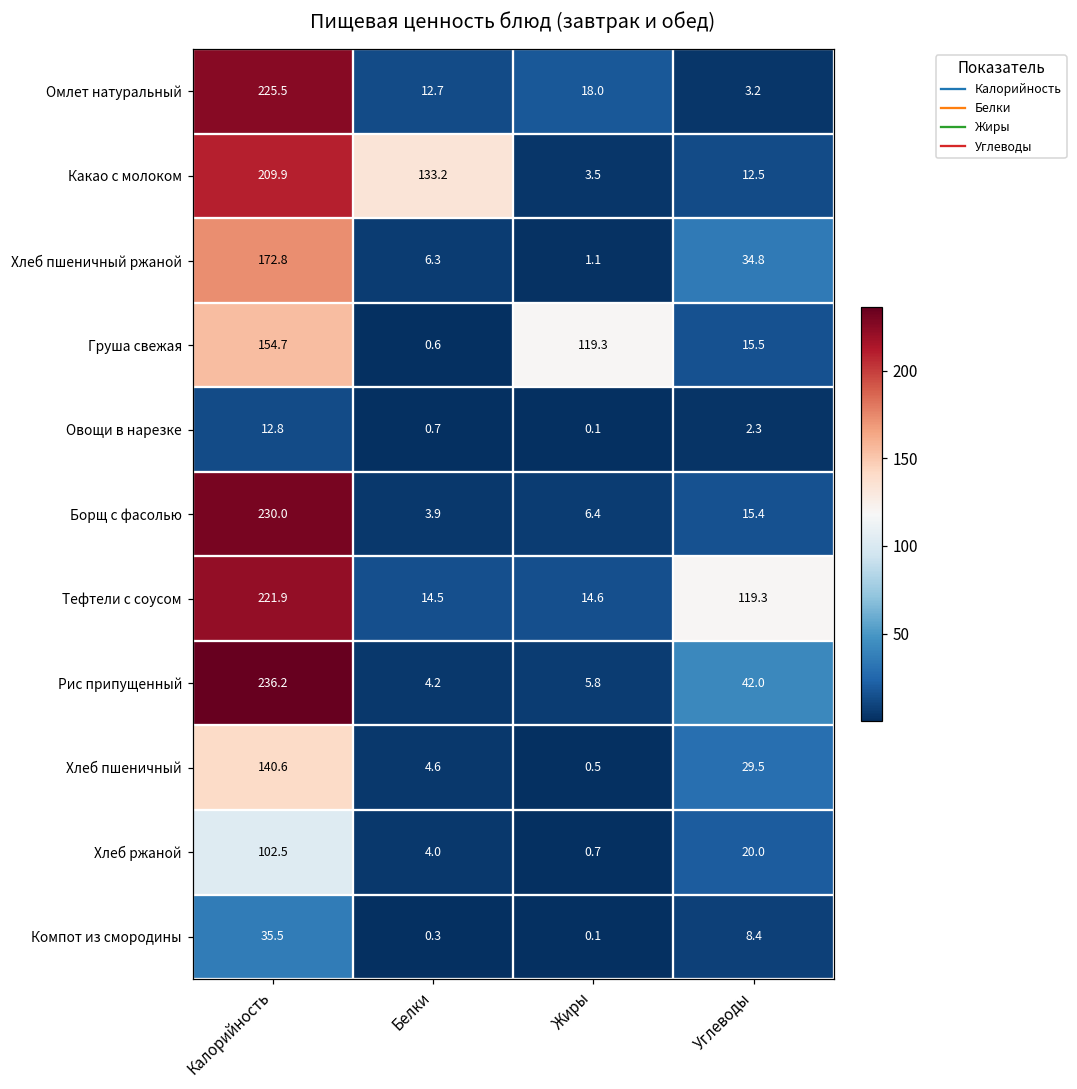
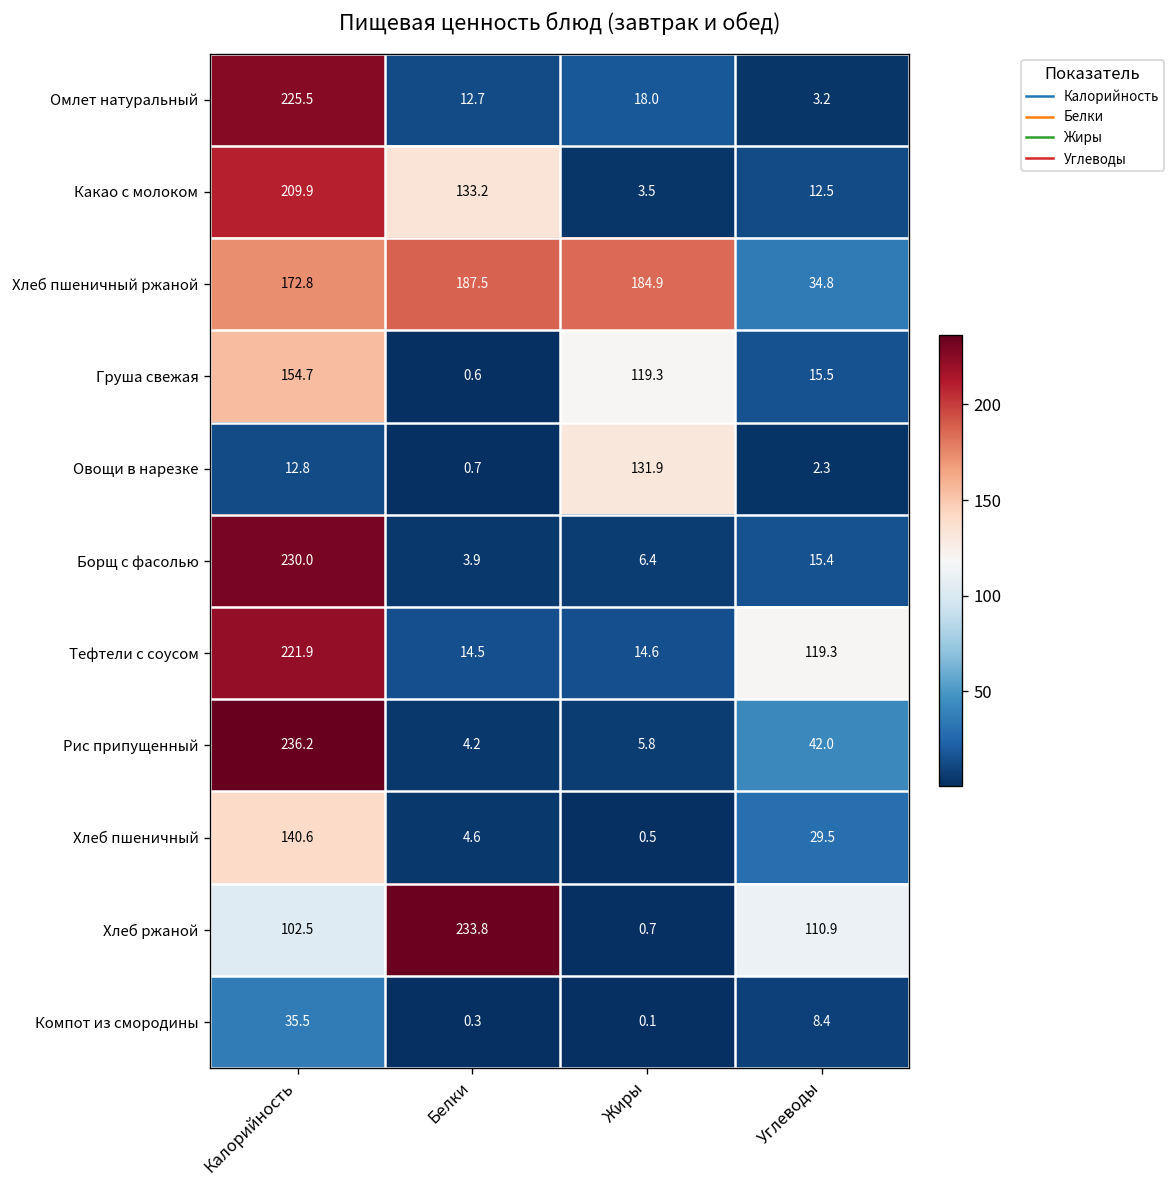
Хлеб пшеничный ржаной, Белки: 6.3 -> 187.5
Хлеб пшеничный ржаной, Жиры: 1.1 -> 184.9
Овощи в нарезке, Жиры: 0.1 -> 131.9
Хлеб ржаной, Белки: 4.0 -> 233.8
Хлеб ржаной, Углеводы: 20.0 -> 110.9
